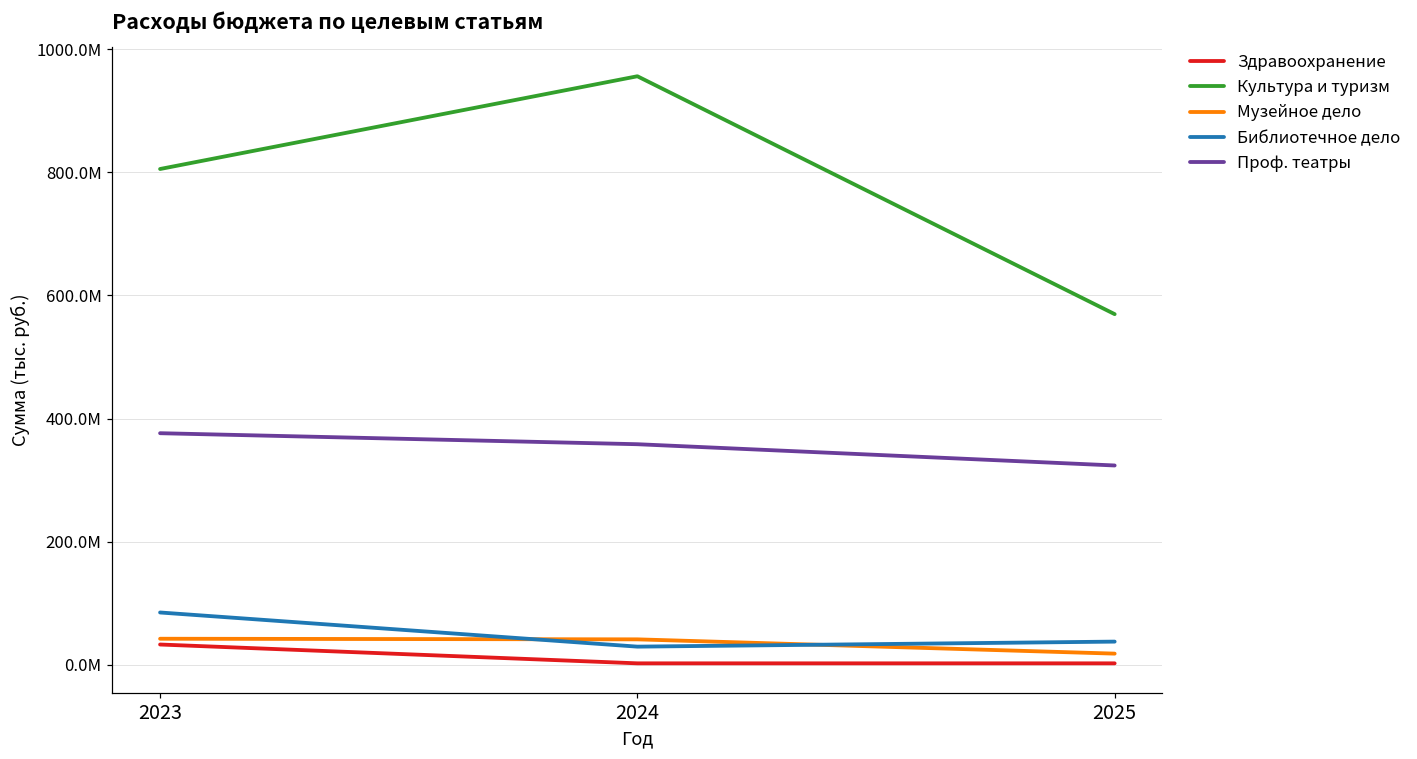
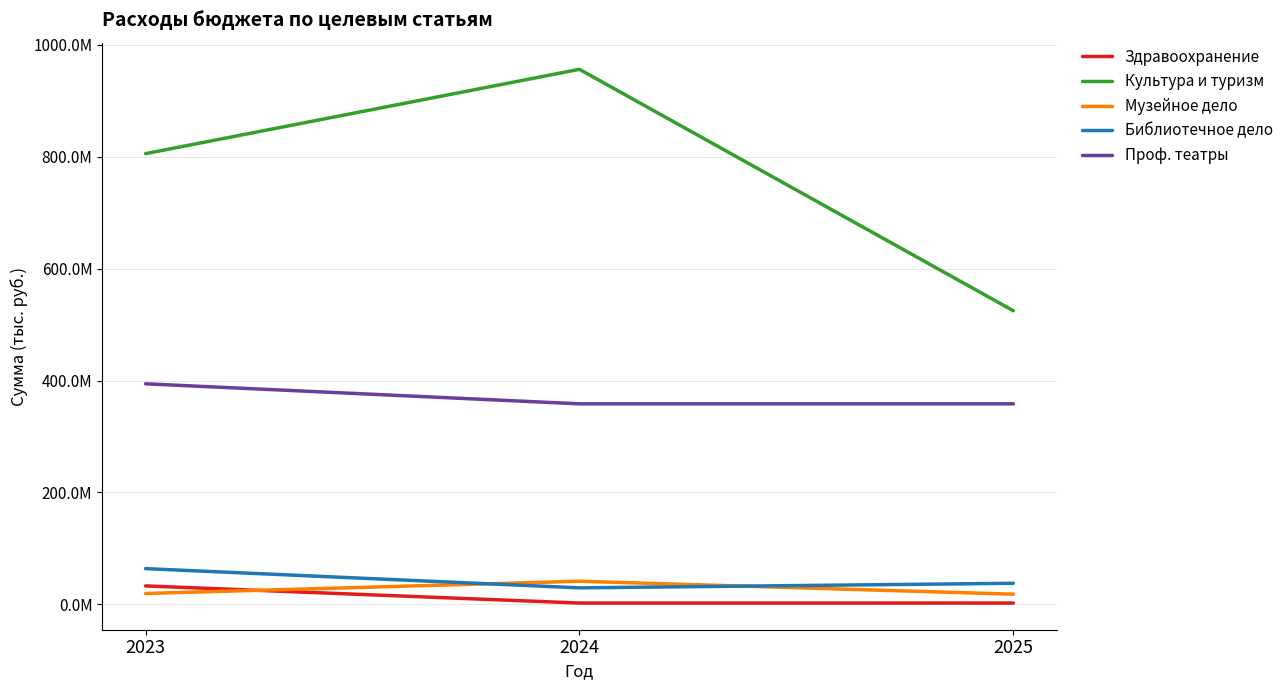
Музейное дело, 2023: 40000000 -> 20000000
Библиотечное дело, 2023: 90000000 -> 60000000
Проф. театры, 2023: 380000000 -> 390000000
Культура и туризм, 2025: 570000000 -> 520000000
Проф. театры, 2025: 320000000 -> 360000000
